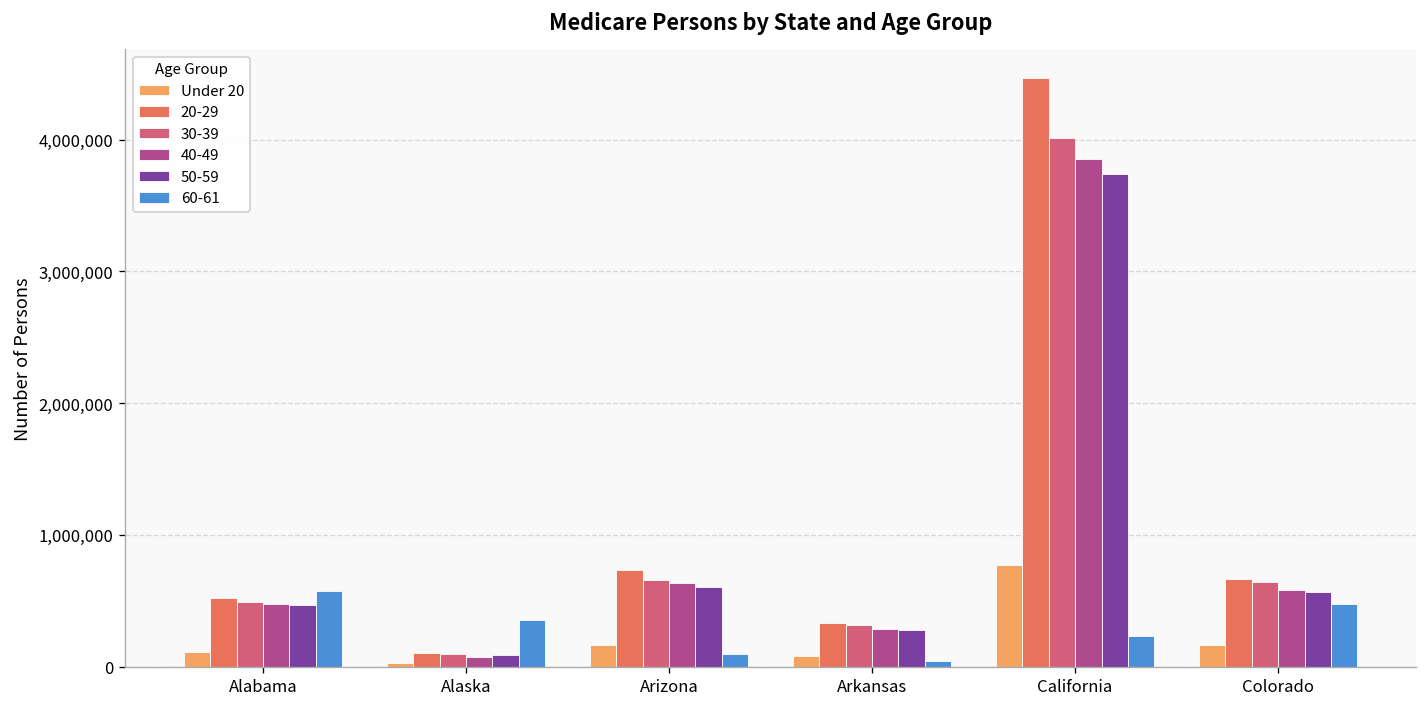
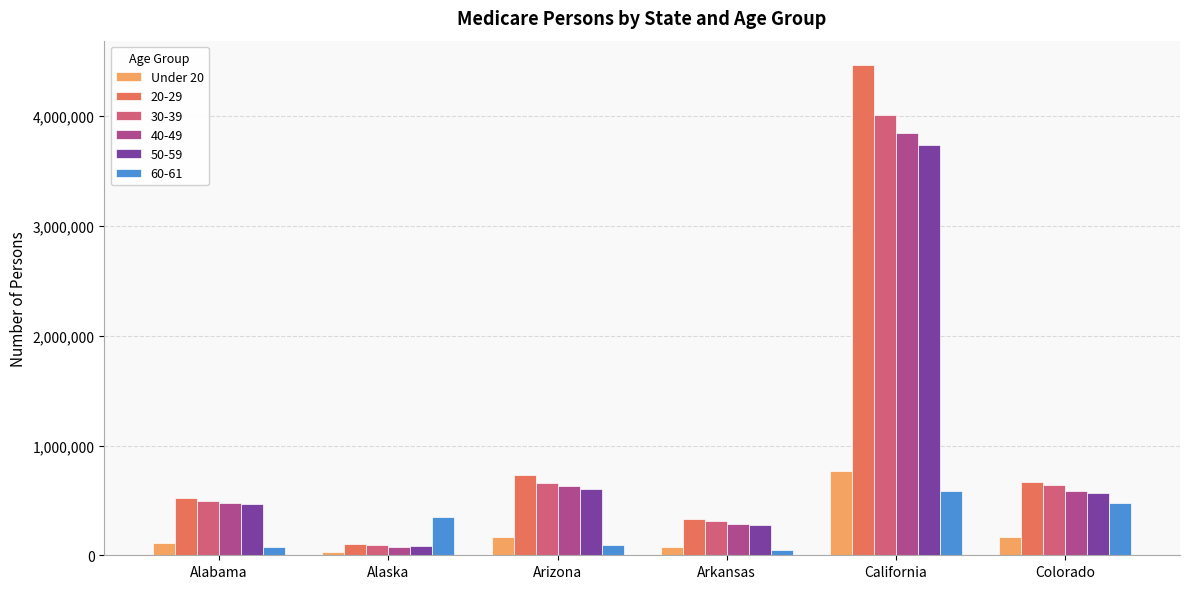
60-61, Alabama: 570,000 -> 70,000
60-61, California: 230,000 -> 580,000
